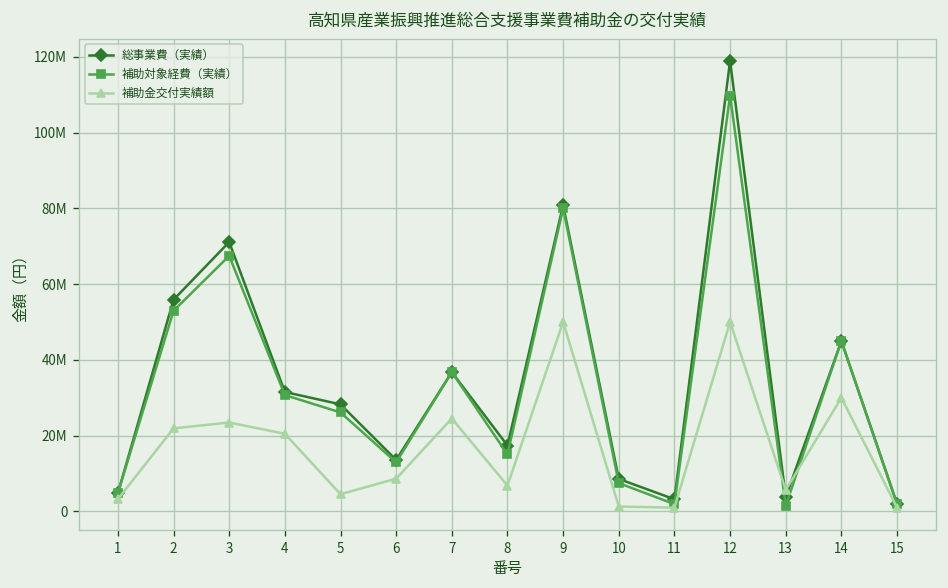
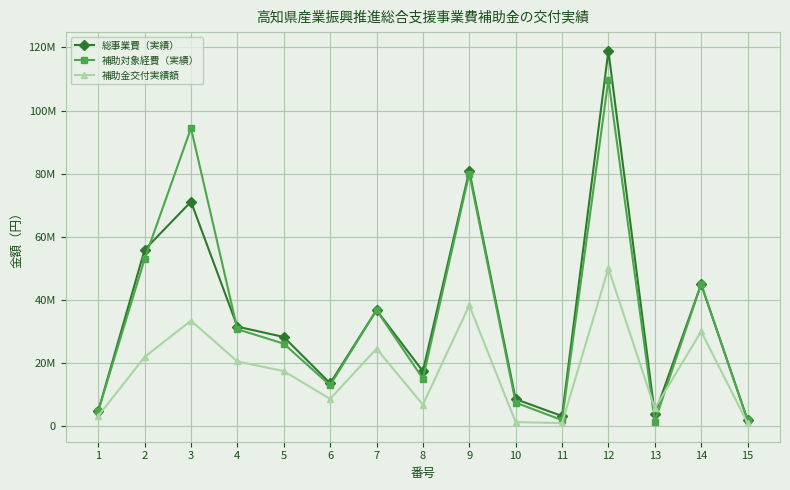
補助対象経費（実績）, 3: 67000000 -> 94000000
補助金交付実績額, 3: 23000000 -> 33000000
補助金交付実績額, 5: 4000000 -> 17000000
補助金交付実績額, 9: 50000000 -> 38000000
